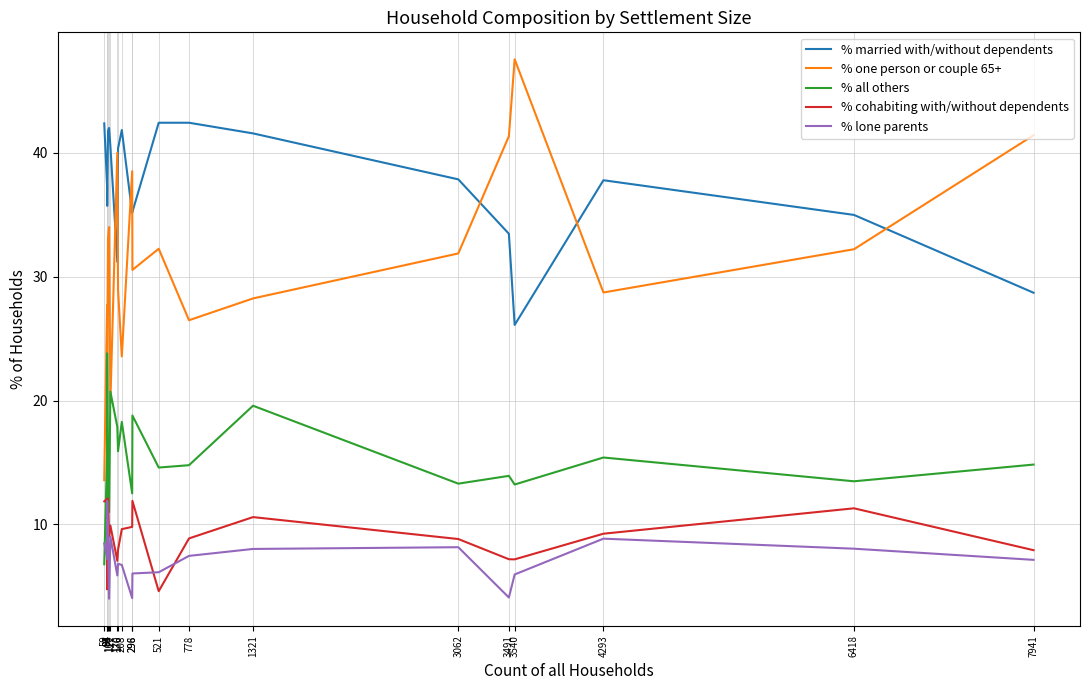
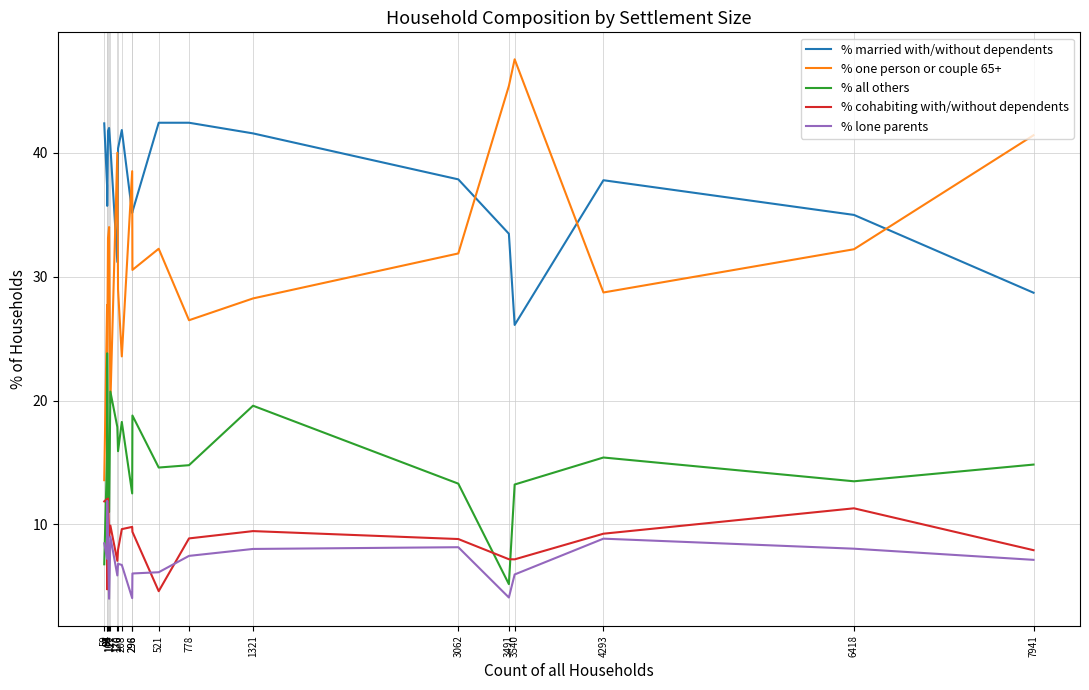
% cohabiting with/without dependents, 298: 11.9 -> 9.4
% cohabiting with/without dependents, 1321: 10.6 -> 9.5
% one person or couple 65+, 3491: 41.3 -> 45.4
% all others, 3491: 13.9 -> 5.2
